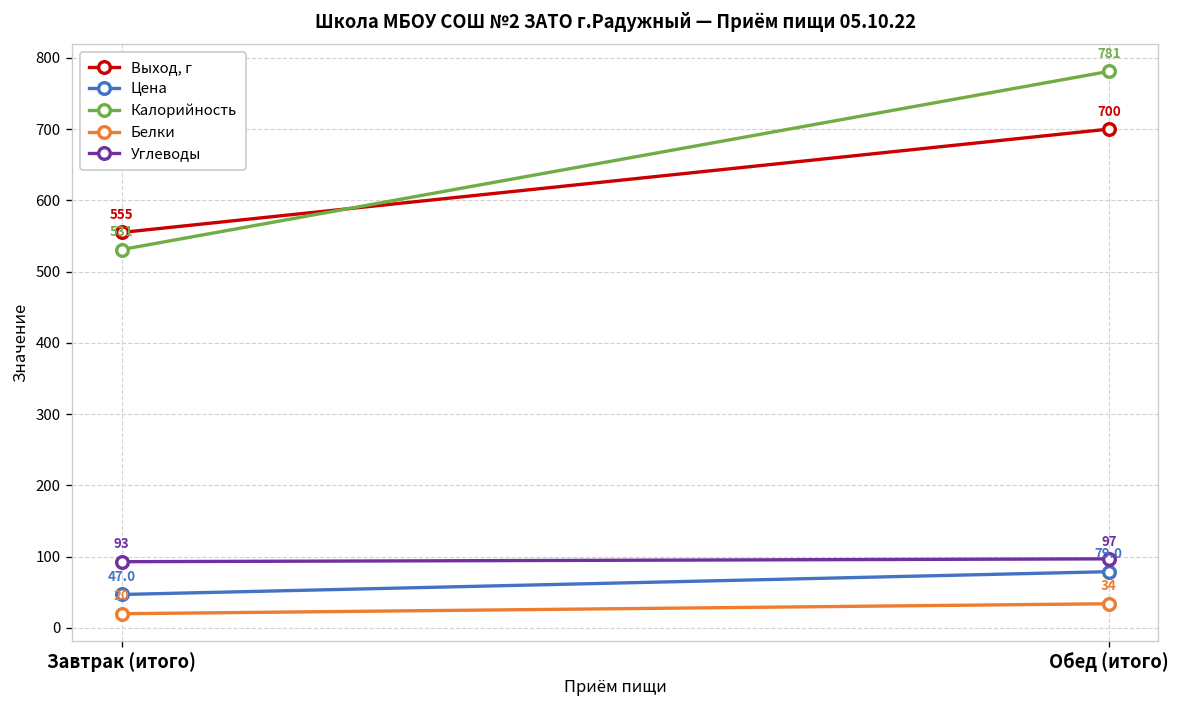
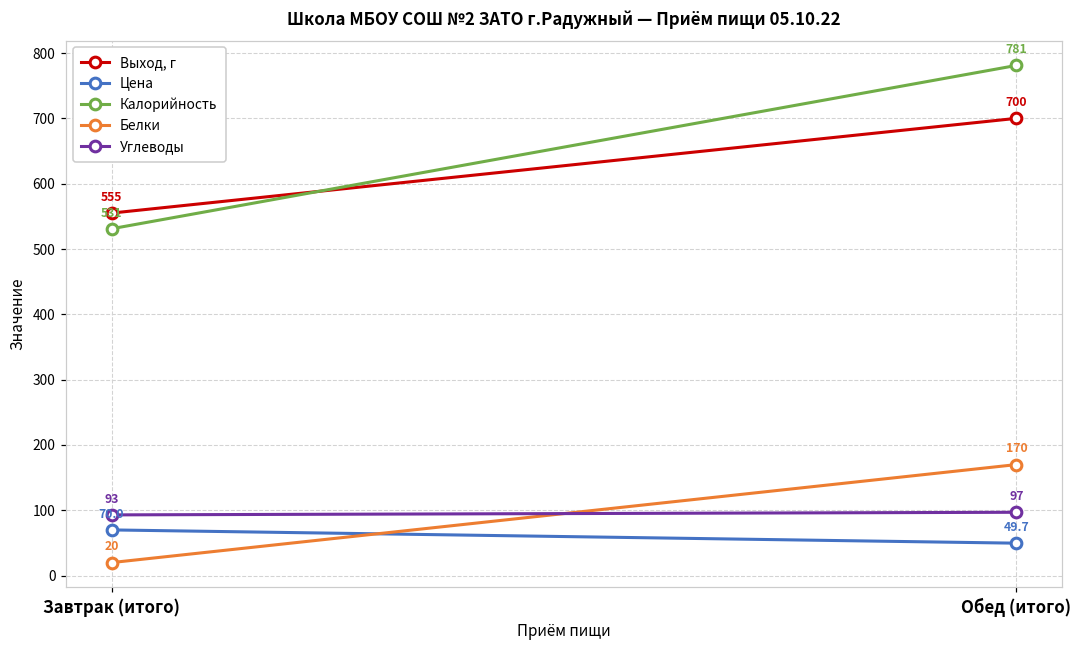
Цена, Завтрак (итого): 47.0 -> 70.0
Цена, Обед (итого): 79.0 -> 49.7
Белки, Обед (итого): 34 -> 170
